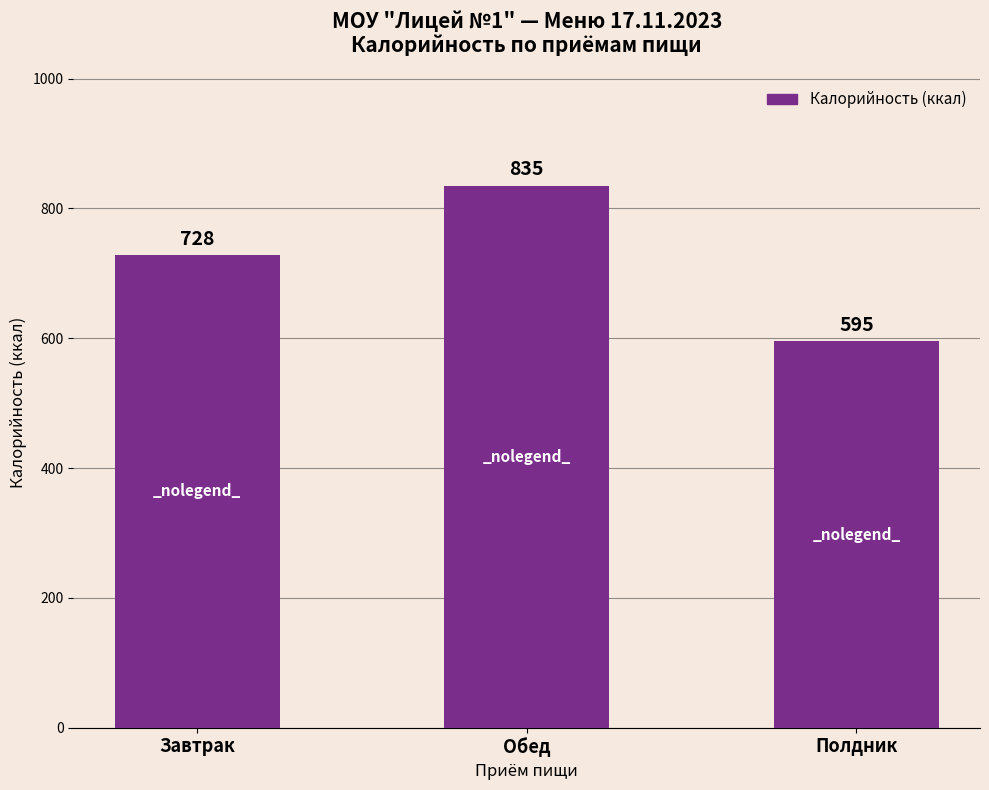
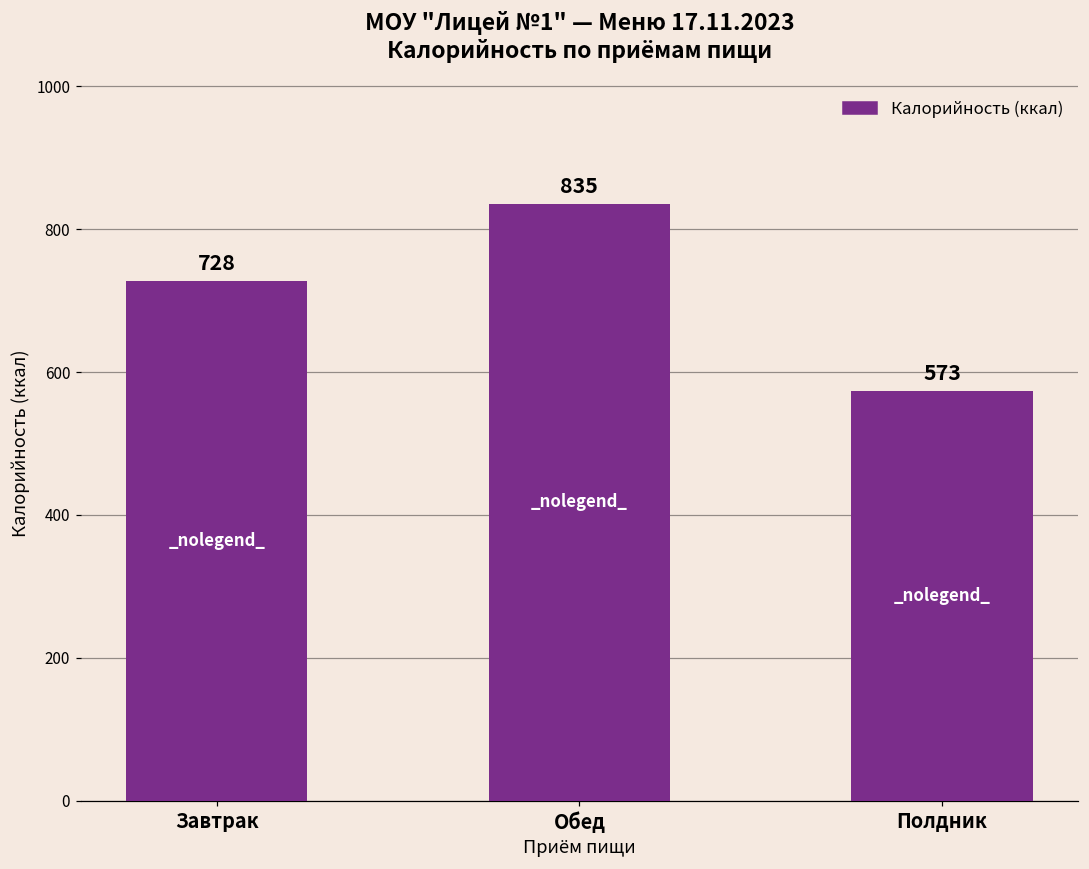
Полдник: 595 -> 573
